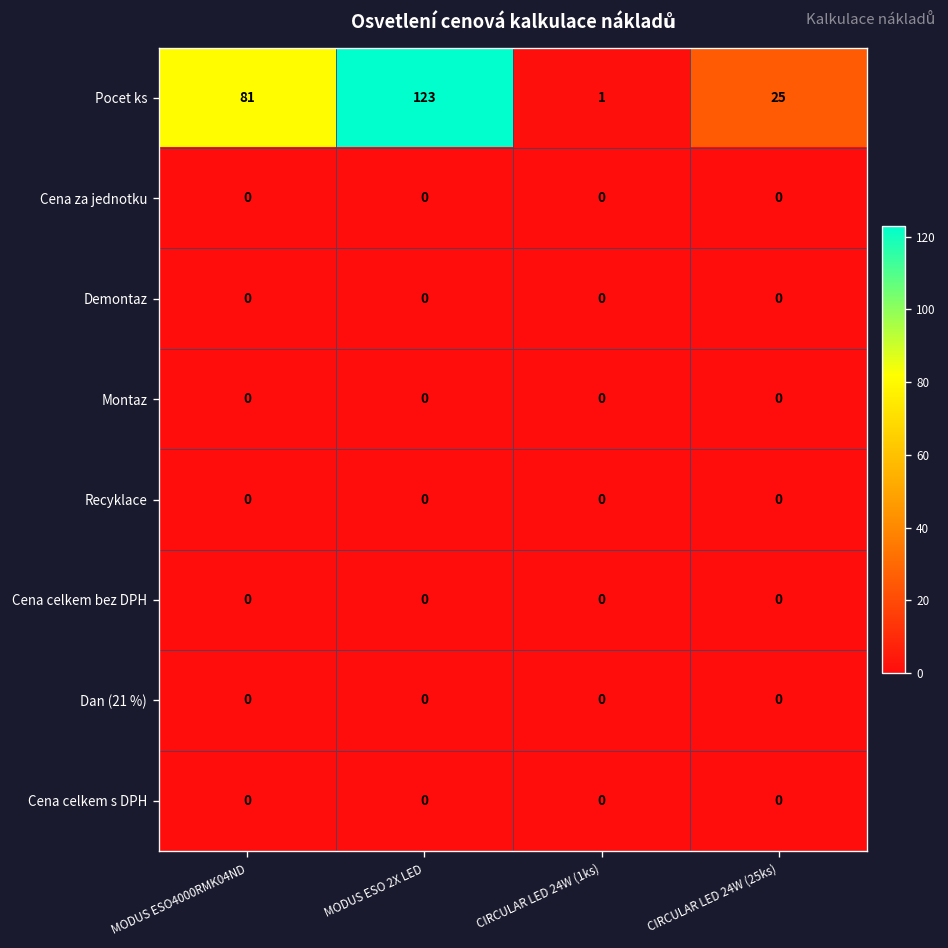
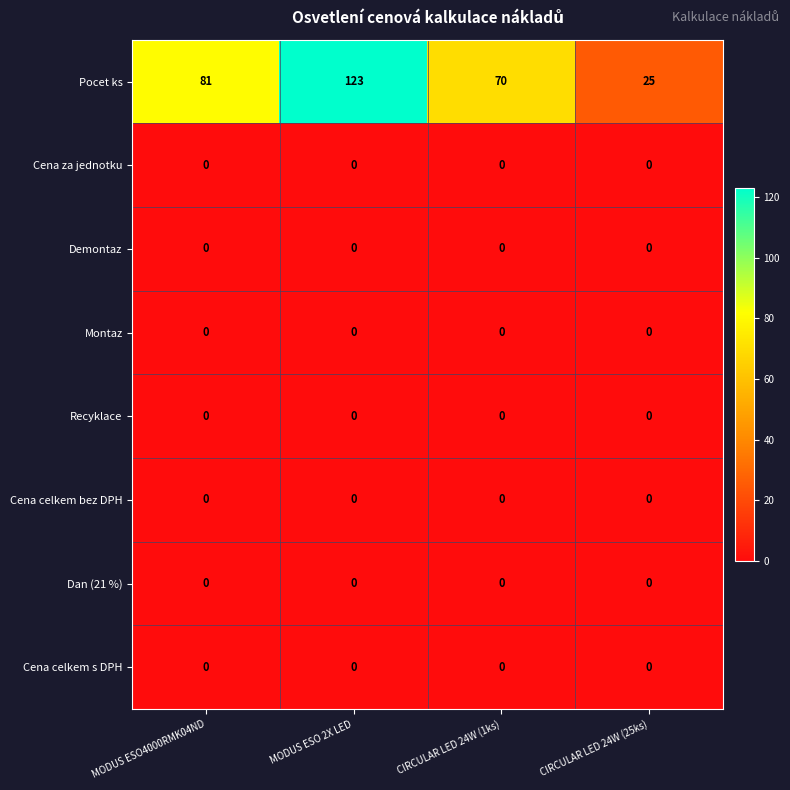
Pocet ks, CIRCULAR LED 24W (1ks): 1 -> 70
